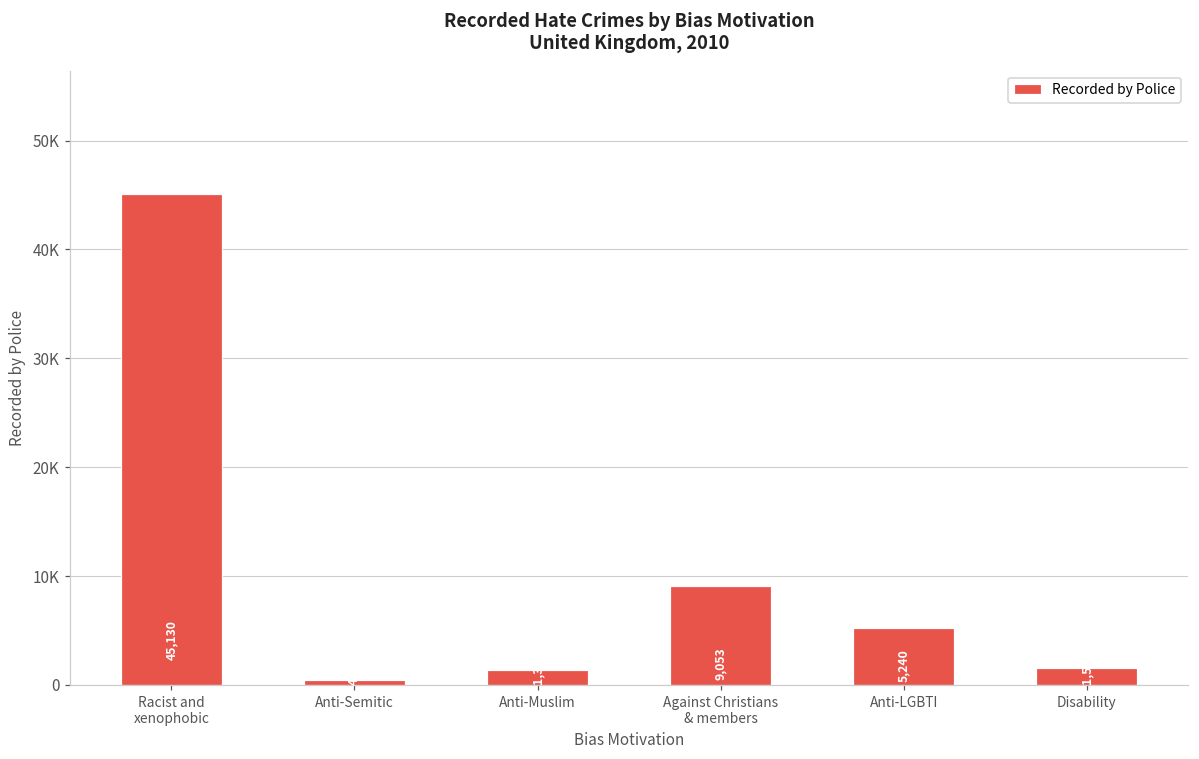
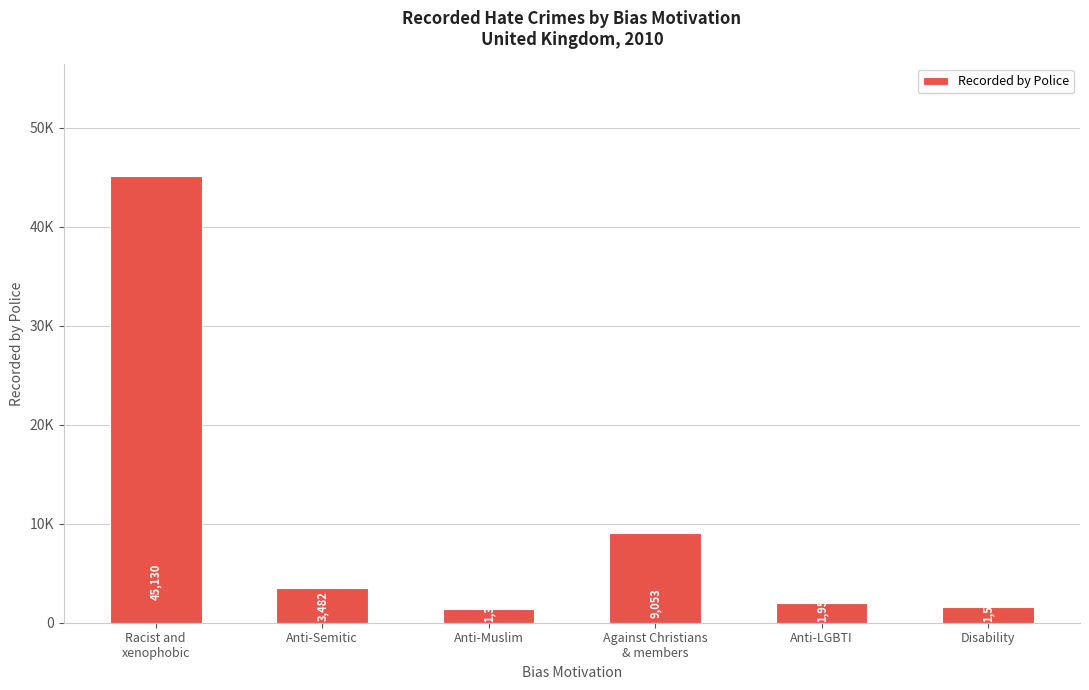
Anti-Semitic: 0 -> 3000
Anti-LGBTI: 5,240 -> 1,957
